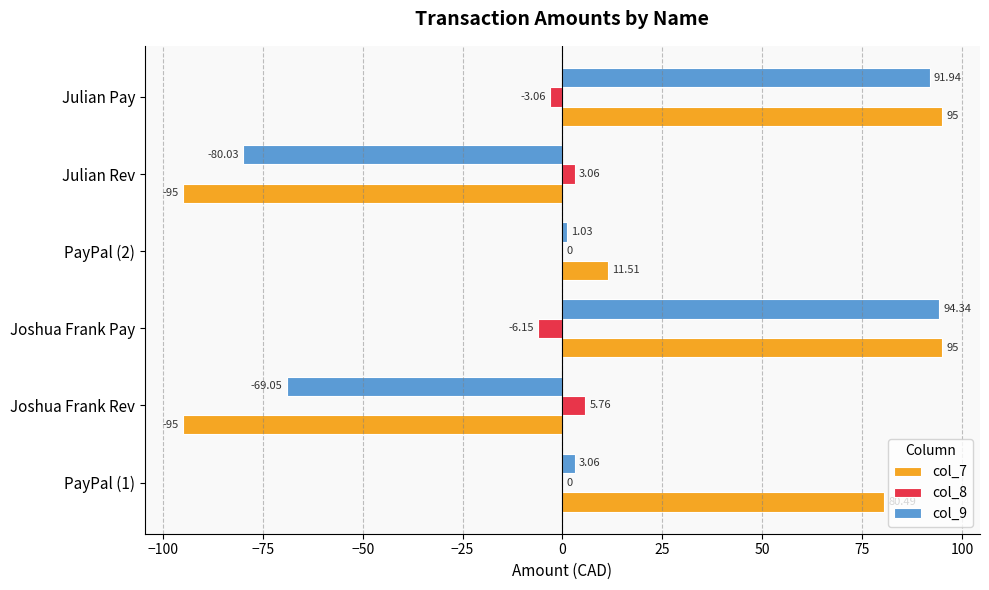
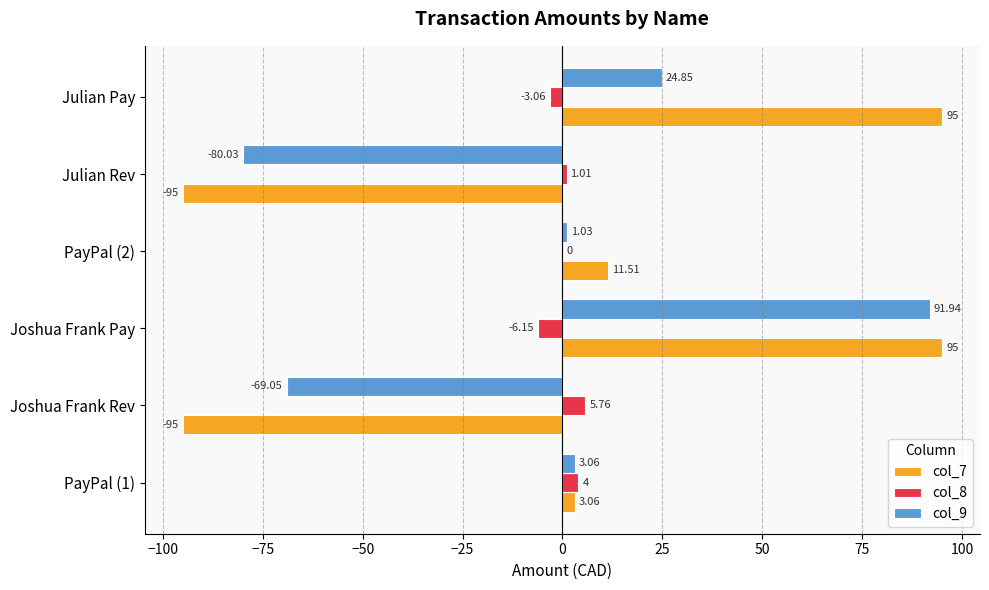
col_9, Julian Pay: 91.94 -> 24.85
col_8, Julian Rev: 3.06 -> 1.01
col_9, Joshua Frank Pay: 94.34 -> 91.94
col_8, PayPal (1): 0 -> 4
col_7, PayPal (1): 80 -> 3
